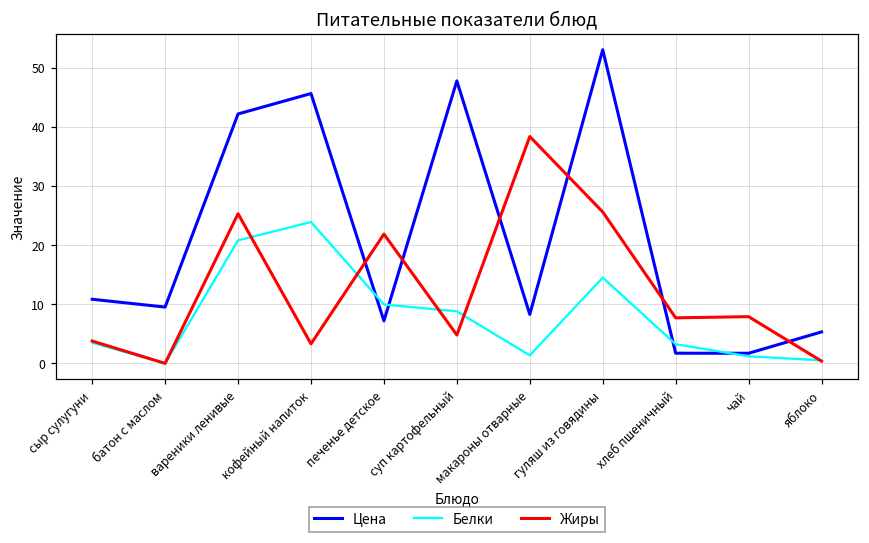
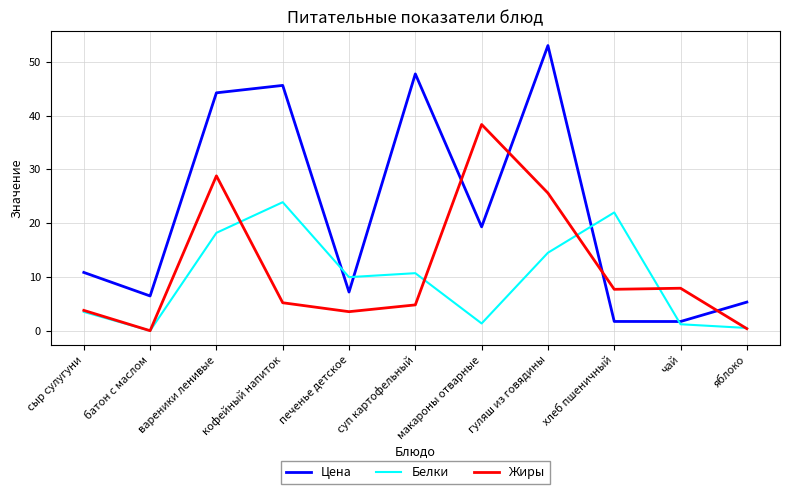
Цена, батон с маслом: 10 -> 6
Цена, вареники ленивые: 42 -> 44
Белки, вареники ленивые: 21 -> 18
Жиры, вареники ленивые: 25 -> 29
Жиры, кофейный напиток: 3 -> 5
Жиры, печенье детское: 22 -> 4
Белки, суп картофельный: 9 -> 11
Цена, макароны отварные: 8 -> 19
Белки, хлеб пшеничный: 3 -> 22
